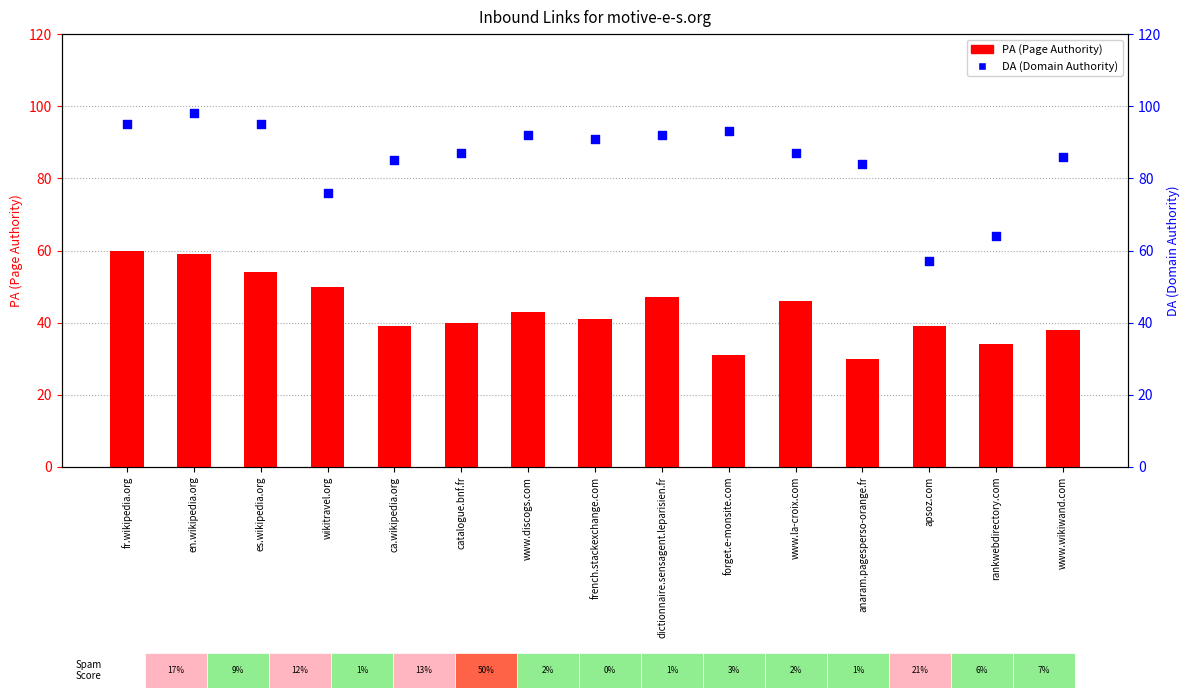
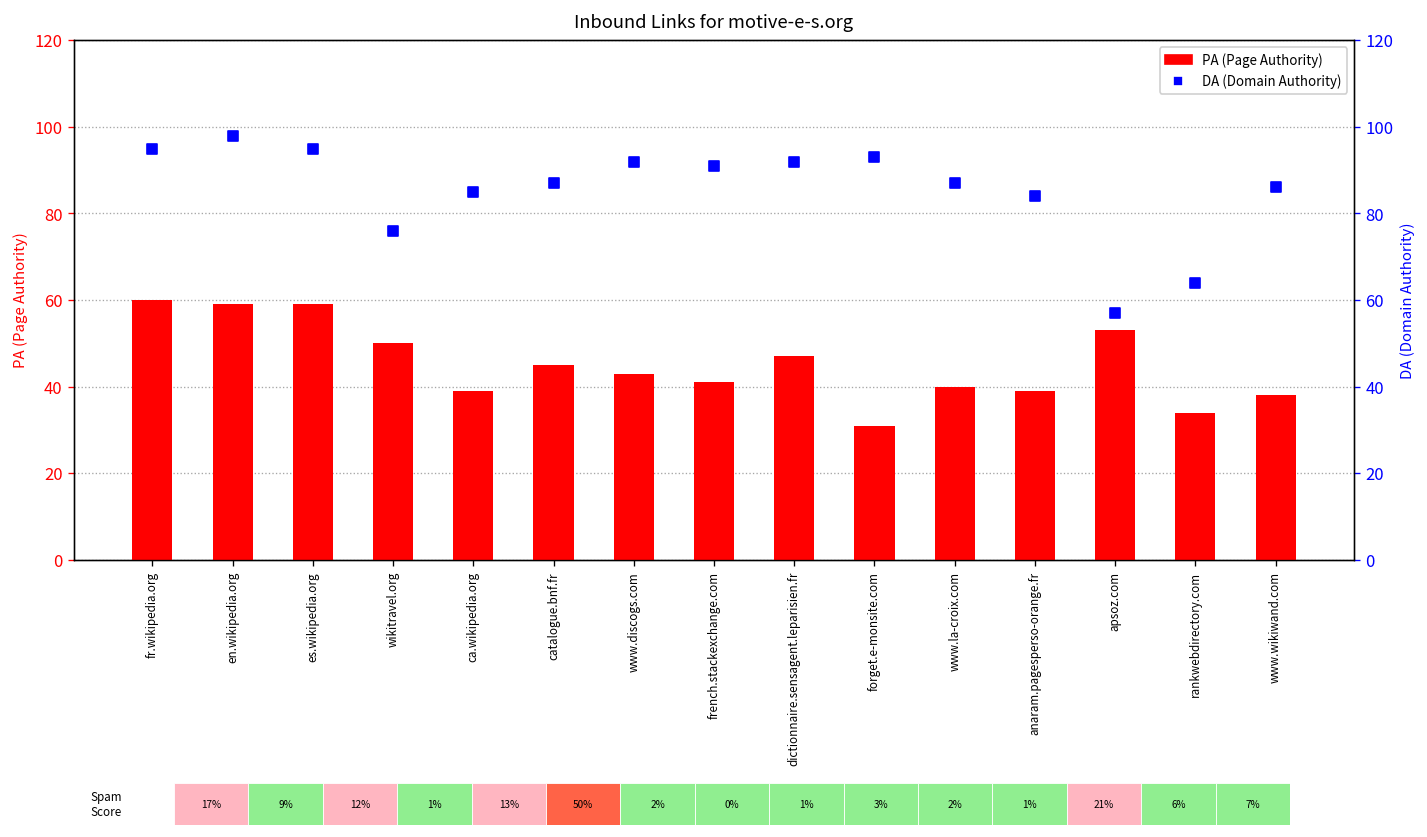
PA (Page Authority), es.wikipedia.org: 54 -> 59
PA (Page Authority), catalogue.bnf.fr: 40 -> 45
PA (Page Authority), www.la-croix.com: 46 -> 40
PA (Page Authority), anaram.pagesperso-orange.fr: 30 -> 39
PA (Page Authority), apsoz.com: 39 -> 53
